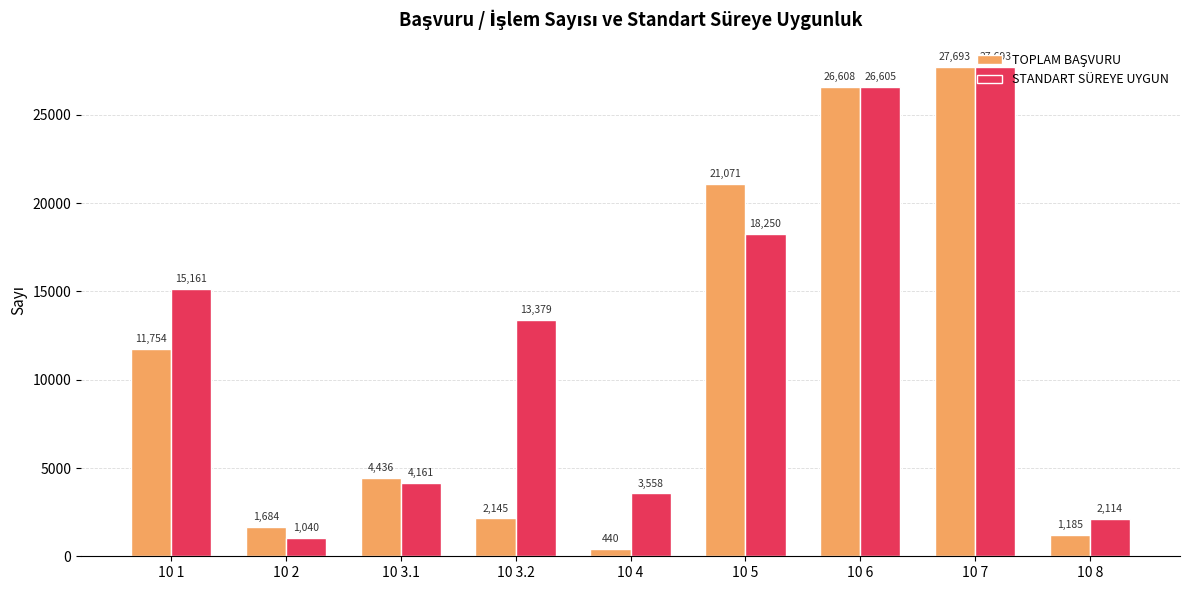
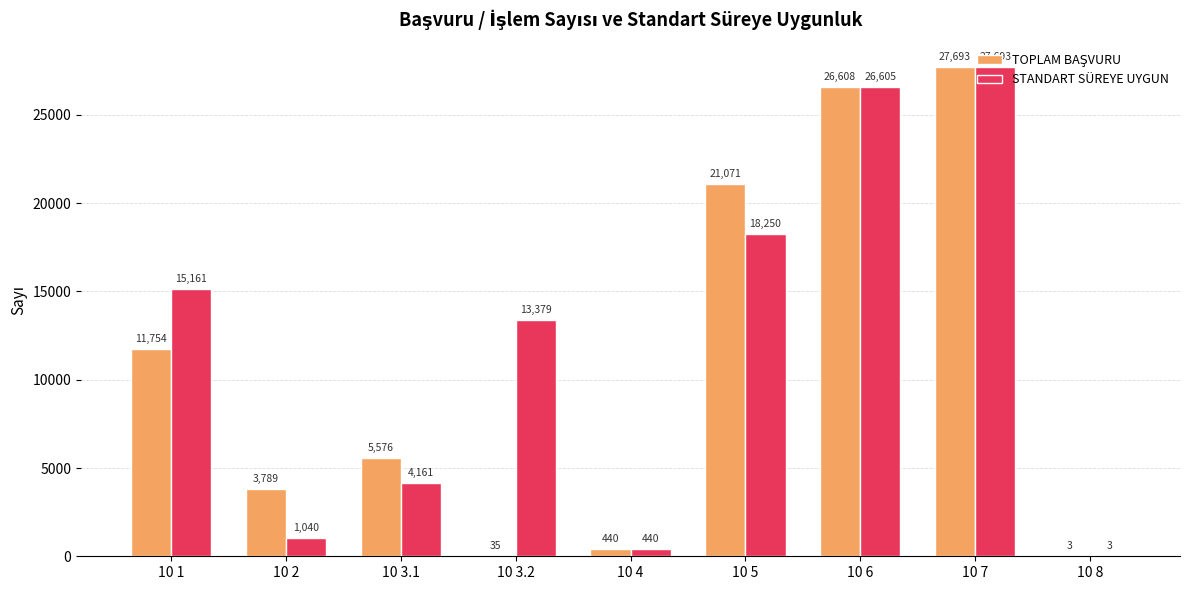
TOPLAM BAŞVURU, 10 2: 1,684 -> 3,789
TOPLAM BAŞVURU, 10 3.1: 4,436 -> 5,576
TOPLAM BAŞVURU, 10 3.2: 2,145 -> 35
STANDART SÜREYE UYGUN, 10 4: 3,558 -> 440
TOPLAM BAŞVURU, 10 8: 1,185 -> 3
STANDART SÜREYE UYGUN, 10 8: 2,114 -> 3
